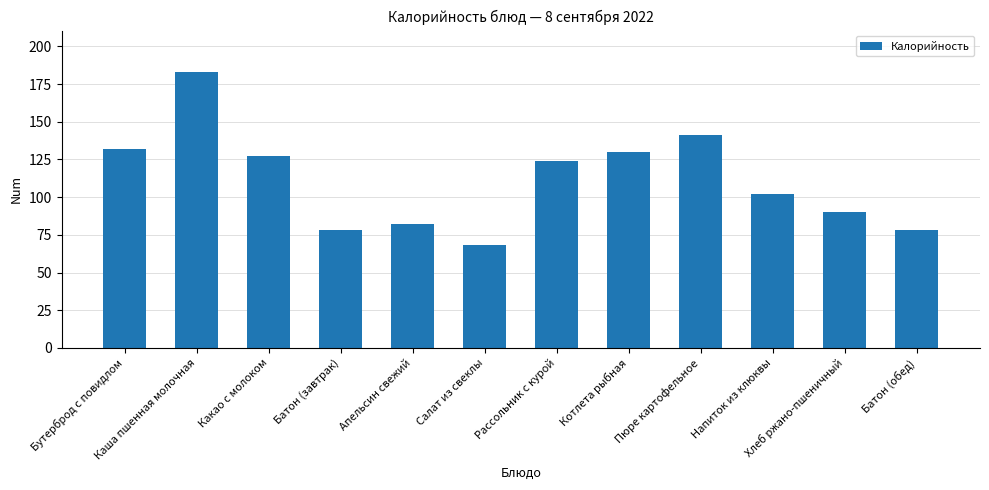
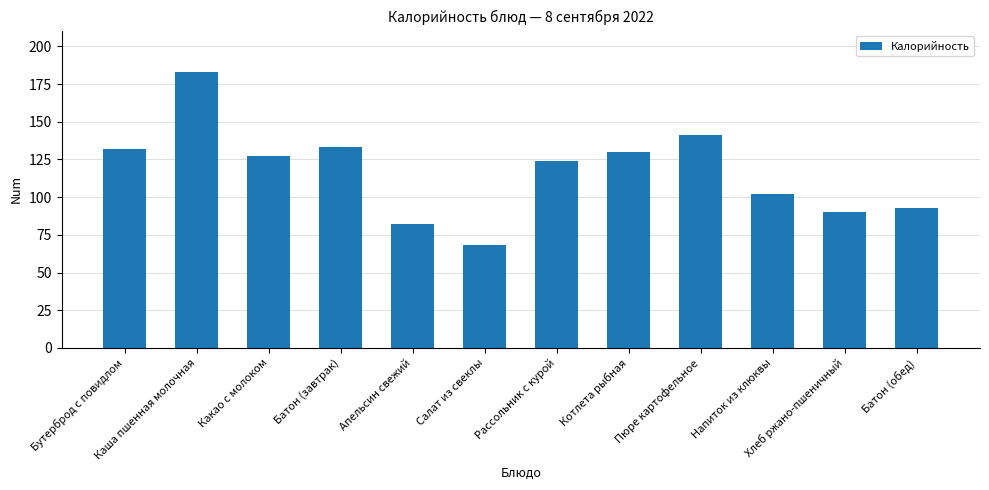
Батон (завтрак): 78 -> 133
Батон (обед): 78 -> 93
